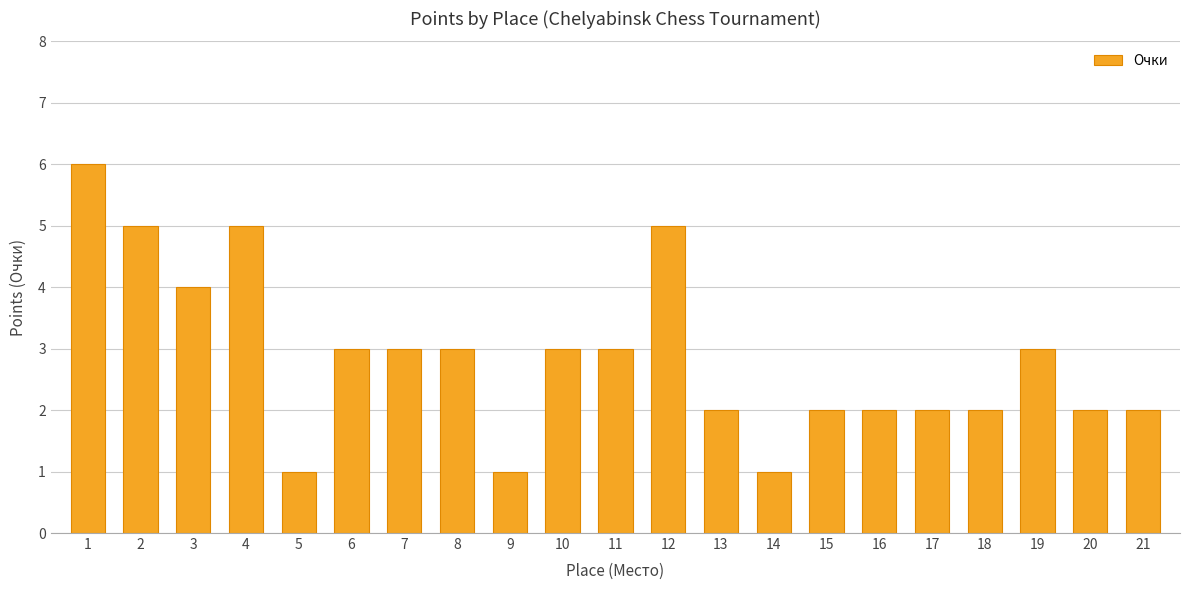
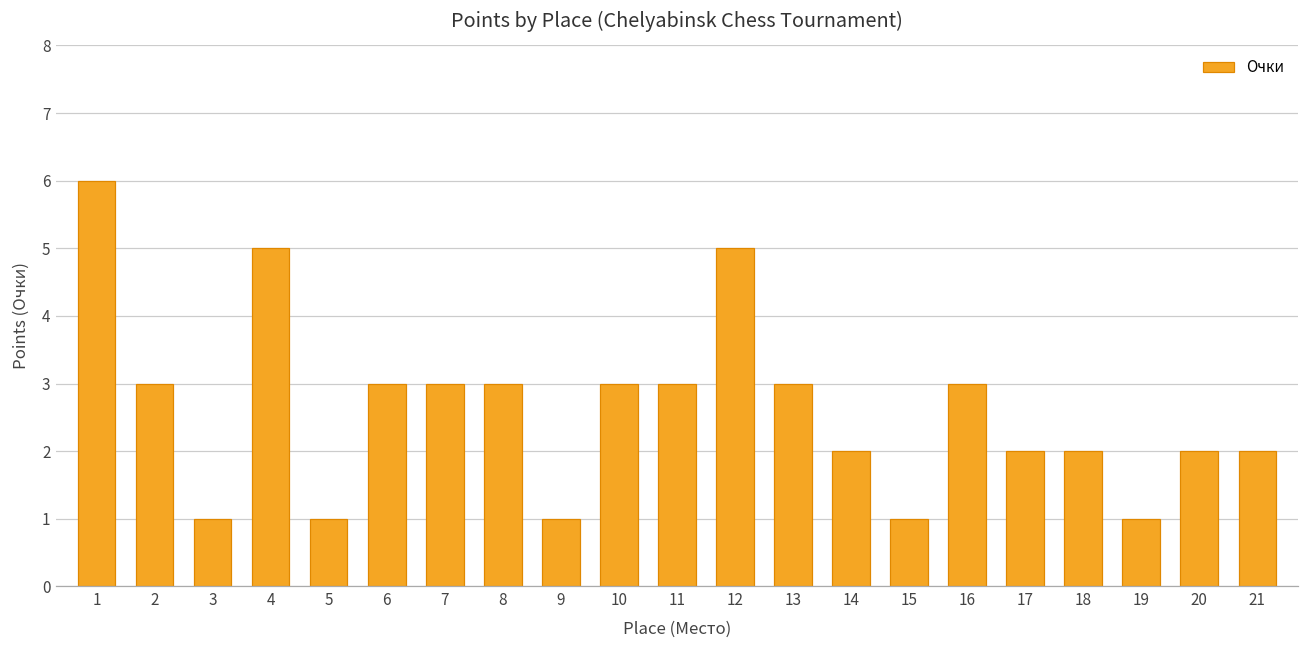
2: 5 -> 3
3: 4 -> 1
13: 2 -> 3
14: 1 -> 2
15: 2 -> 1
16: 2 -> 3
19: 3 -> 1
